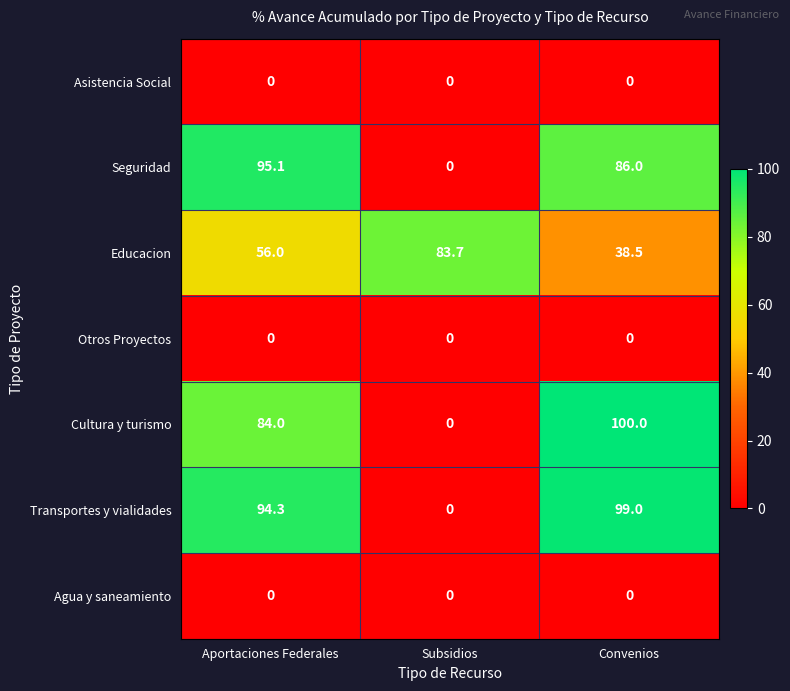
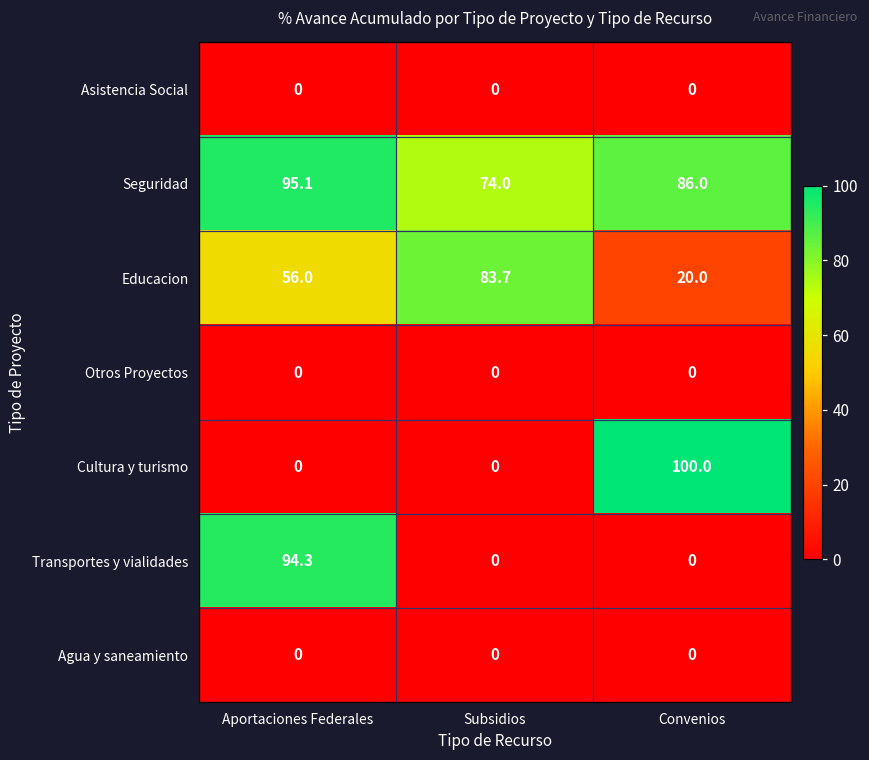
Seguridad, Subsidios: 0 -> 74.0
Educacion, Convenios: 38.5 -> 20.0
Cultura y turismo, Aportaciones Federales: 84.0 -> 0
Transportes y vialidades, Convenios: 99.0 -> 0
